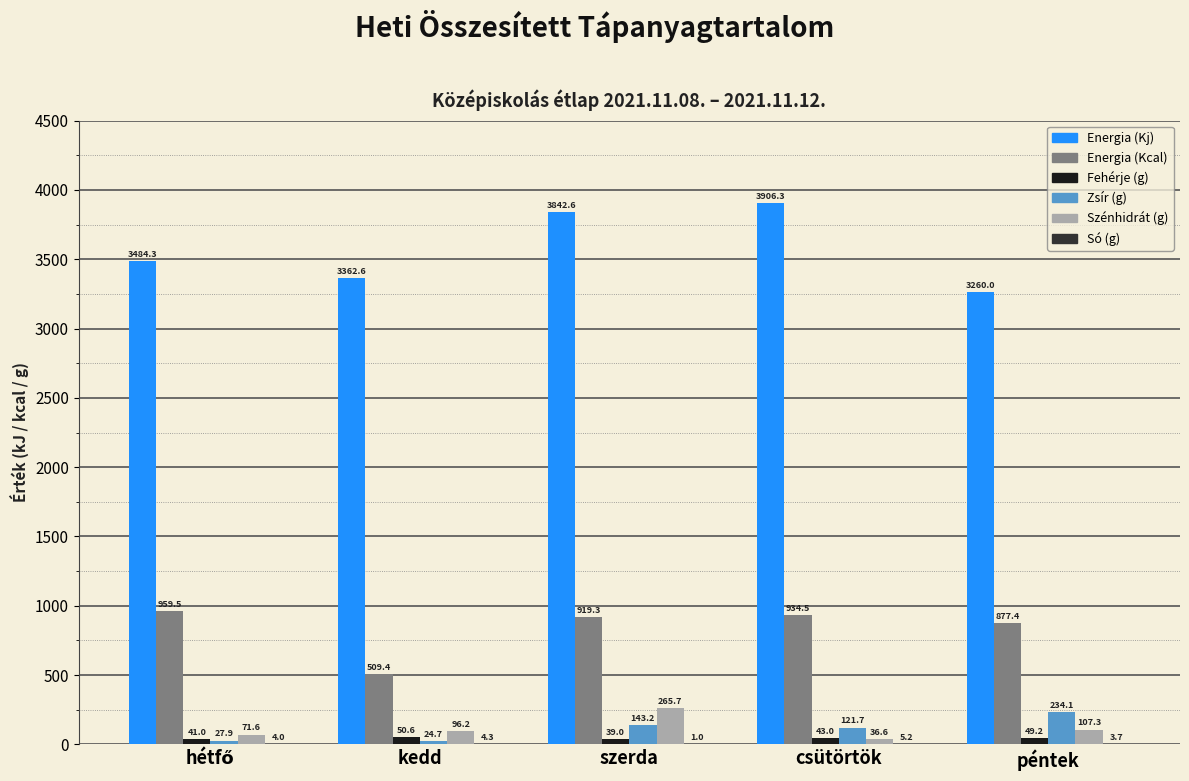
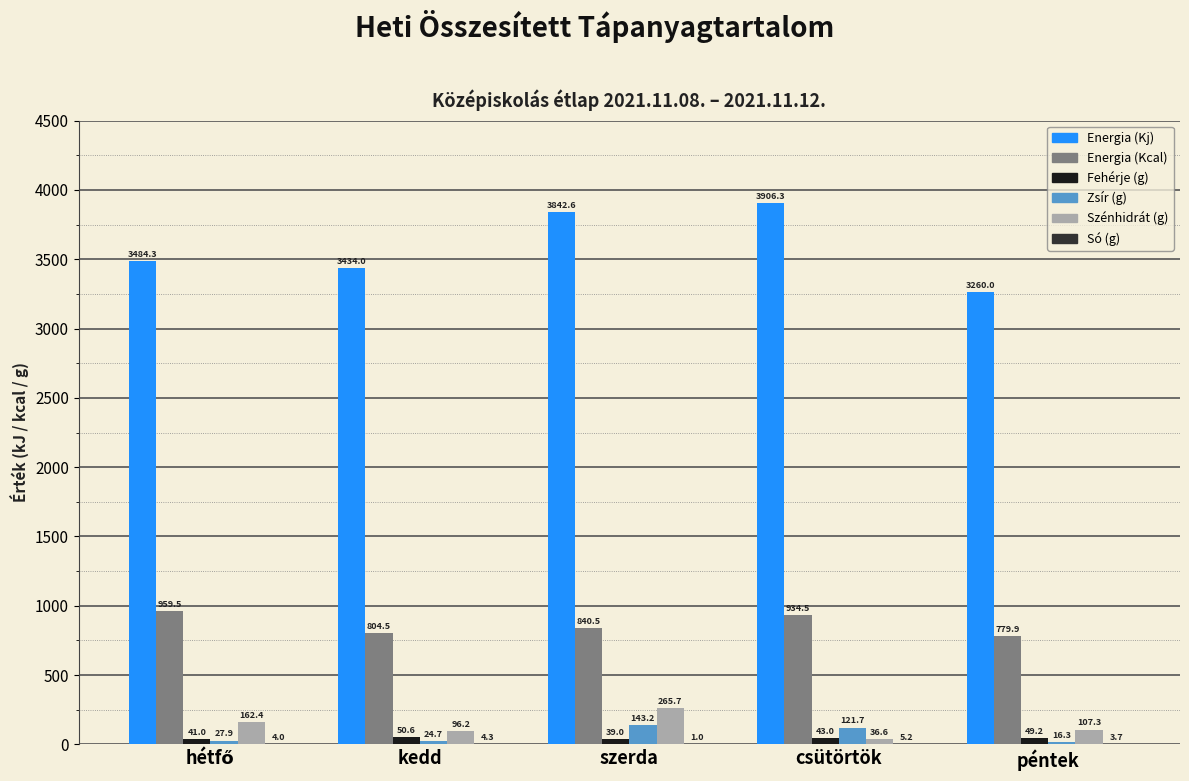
Szénhidrát (g), hétfő: 71.6 -> 162.4
Energia (Kj), kedd: 3362.6 -> 3434.0
Energia (Kcal), kedd: 509.4 -> 804.5
Energia (Kcal), szerda: 919.3 -> 840.5
Energia (Kcal), péntek: 877.4 -> 779.9
Zsír (g), péntek: 234.1 -> 16.3
